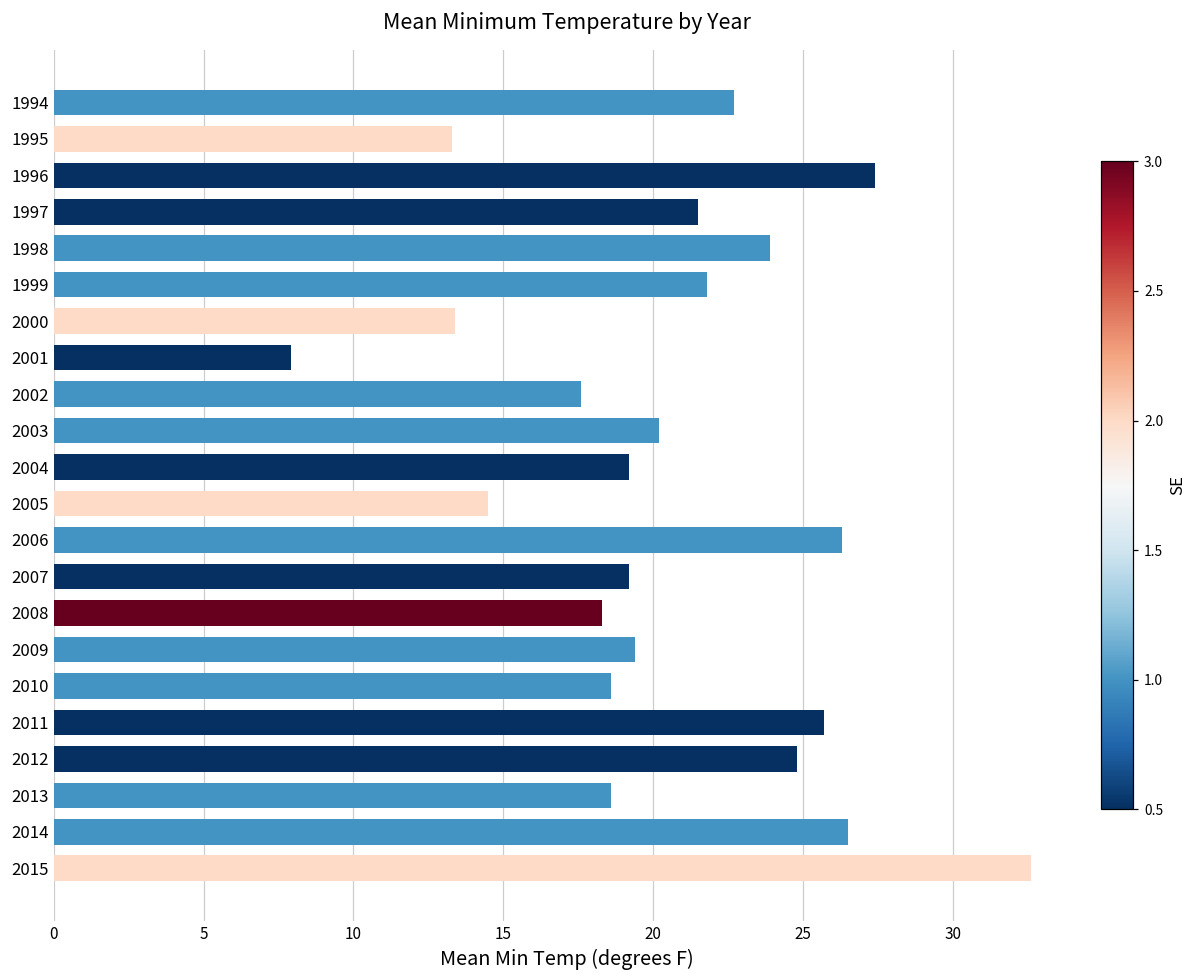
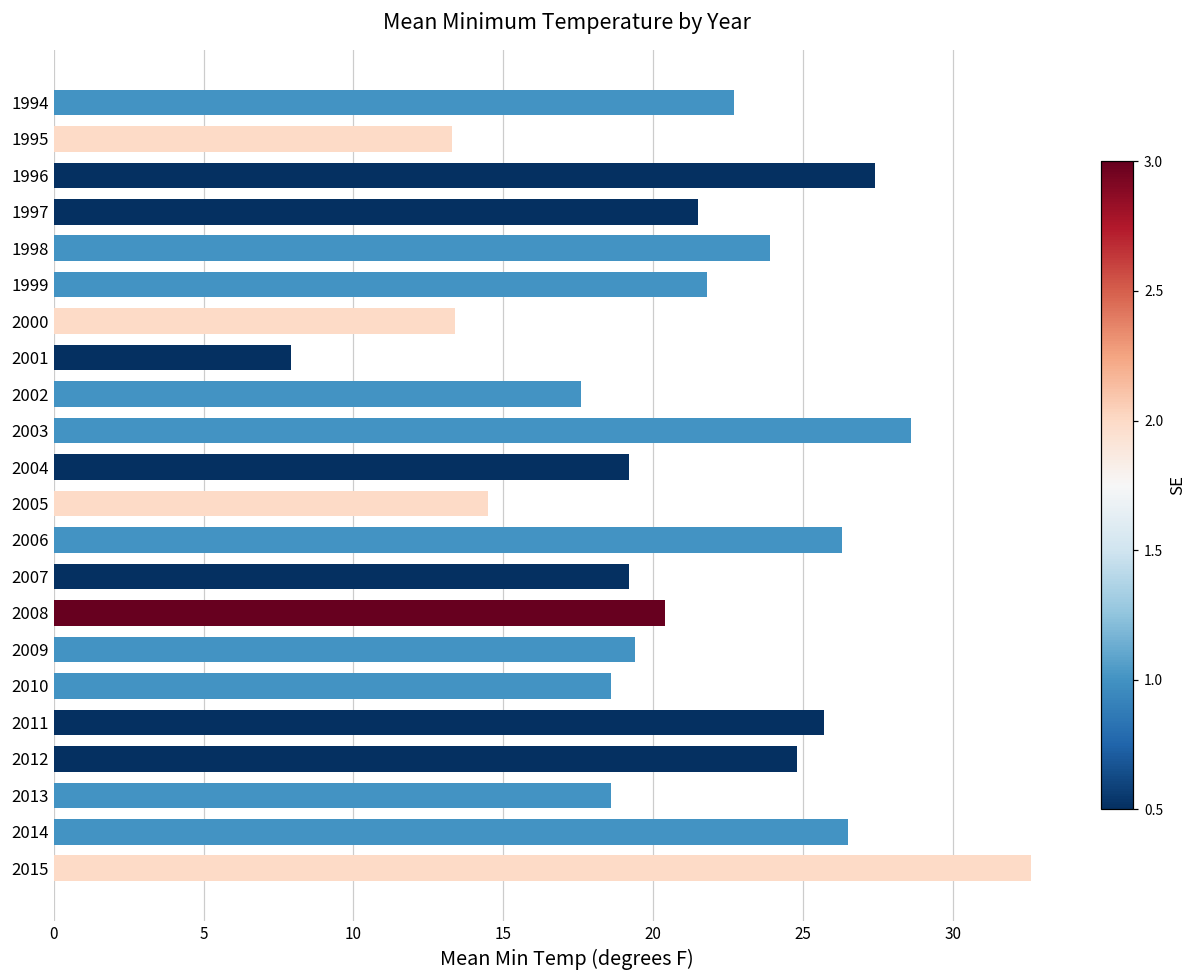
2003: 20.2 -> 28.6
2008: 18.3 -> 20.4
